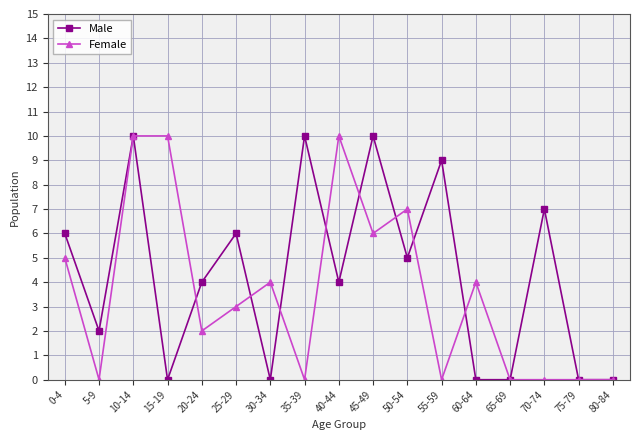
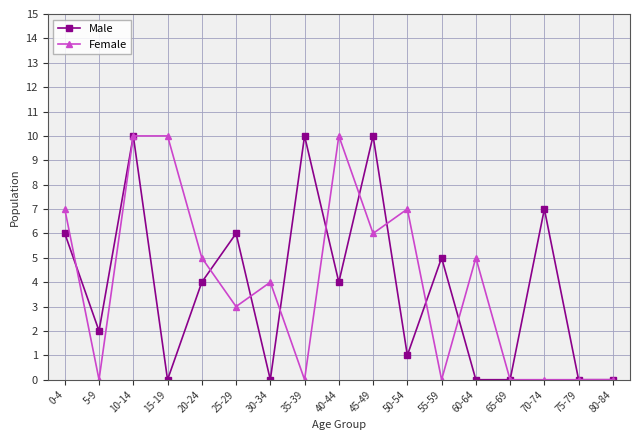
Female, 0-4: 5 -> 7
Female, 20-24: 2 -> 5
Male, 50-54: 5 -> 1
Male, 55-59: 9 -> 5
Female, 60-64: 4 -> 5
